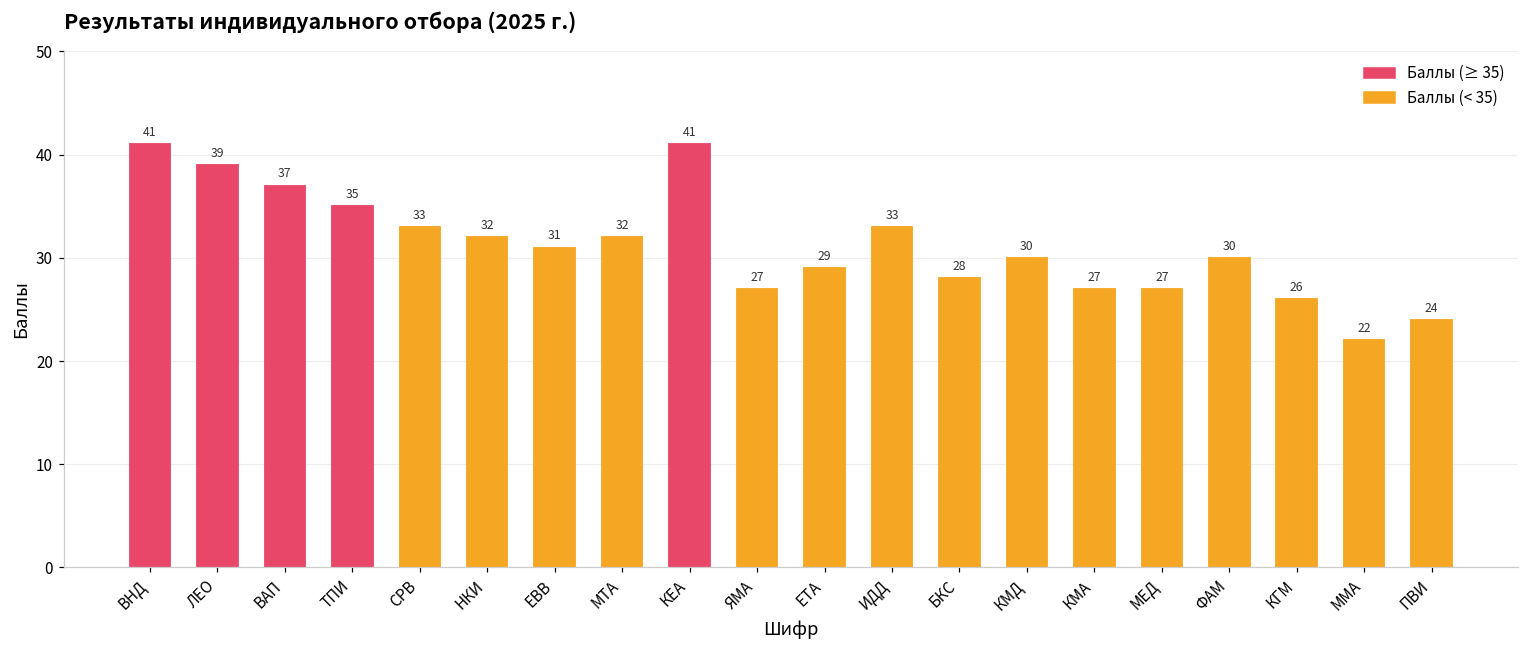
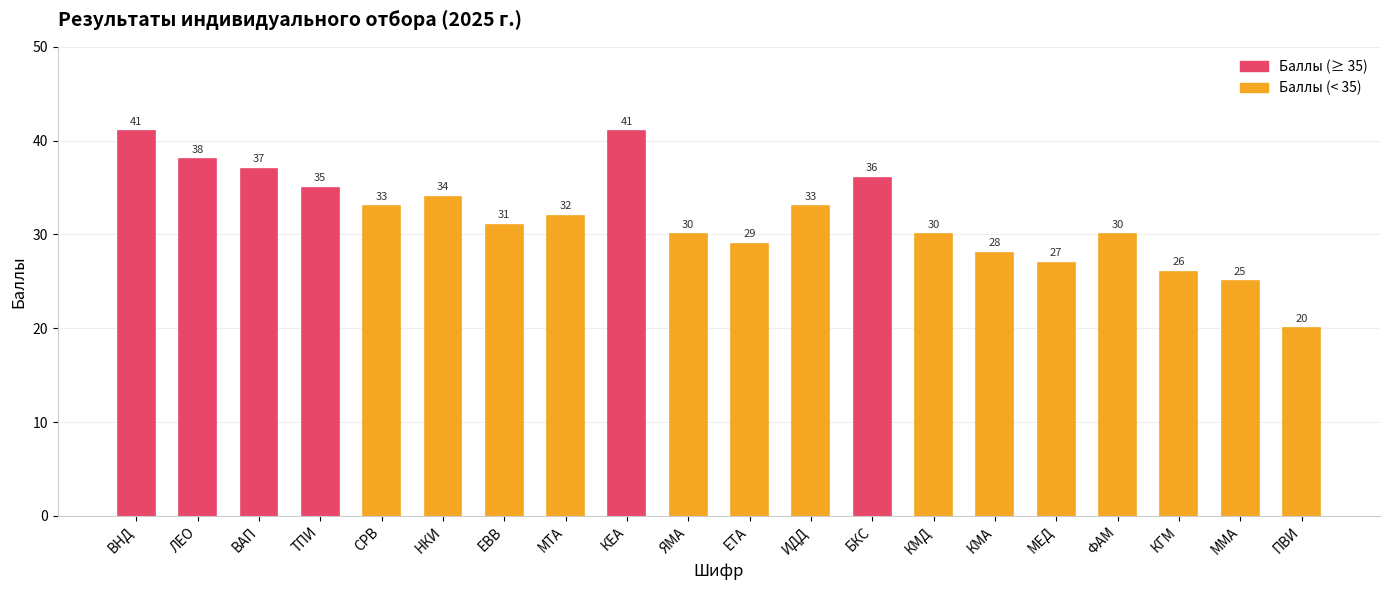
ЛЕО: 39 -> 38
НКИ: 32 -> 34
ЯМА: 27 -> 30
БКС: 28 -> 36
КМА: 27 -> 28
ММА: 22 -> 25
ПВИ: 24 -> 20
